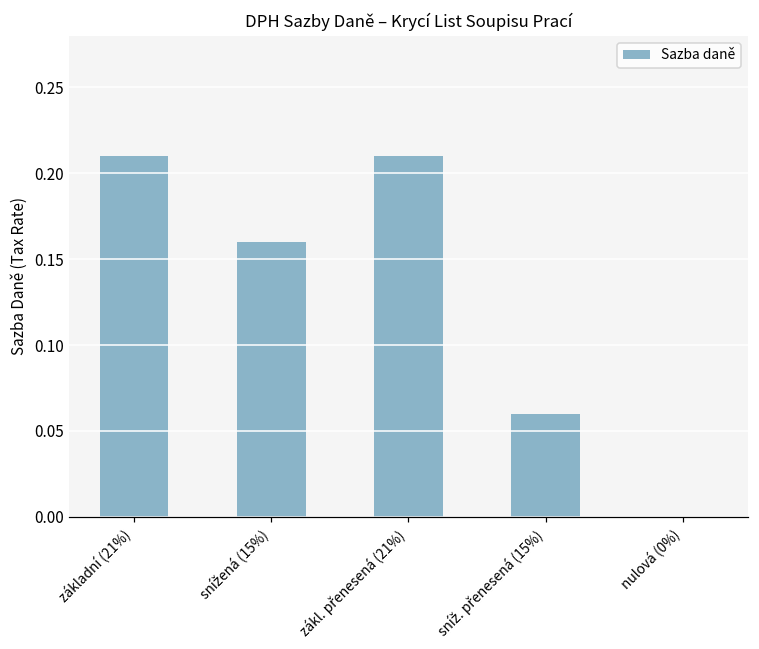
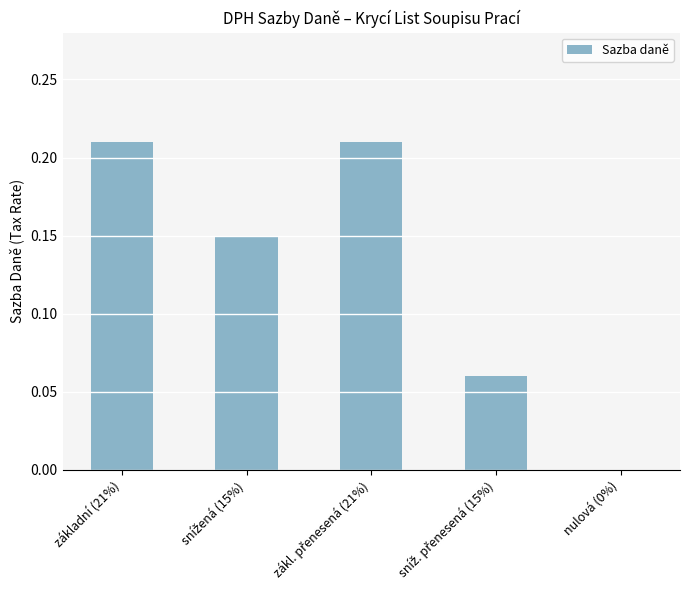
snížená (15%): 0.16 -> 0.15
